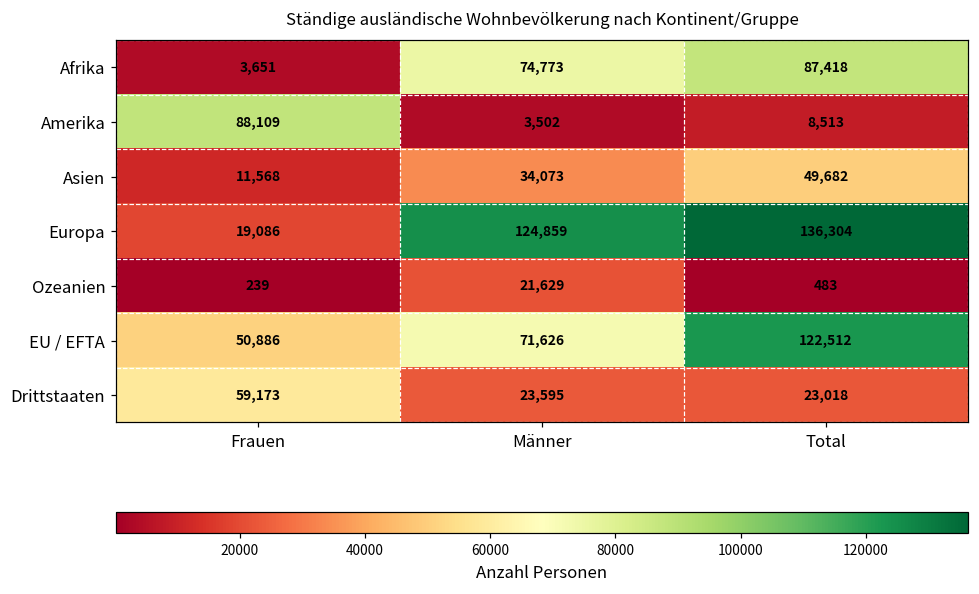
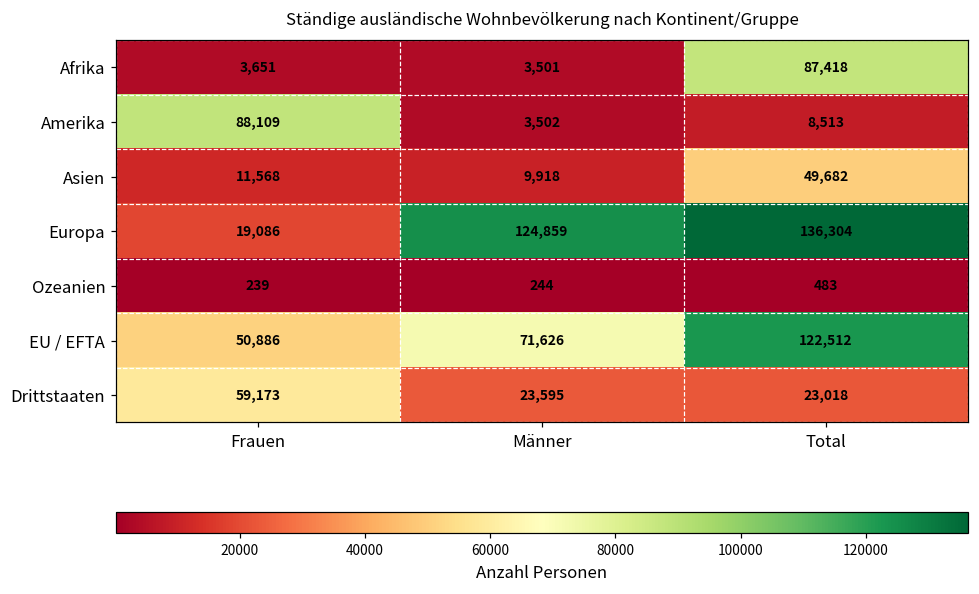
Afrika, Männer: 74,773 -> 3,501
Asien, Männer: 34,073 -> 9,918
Ozeanien, Männer: 21,629 -> 244
